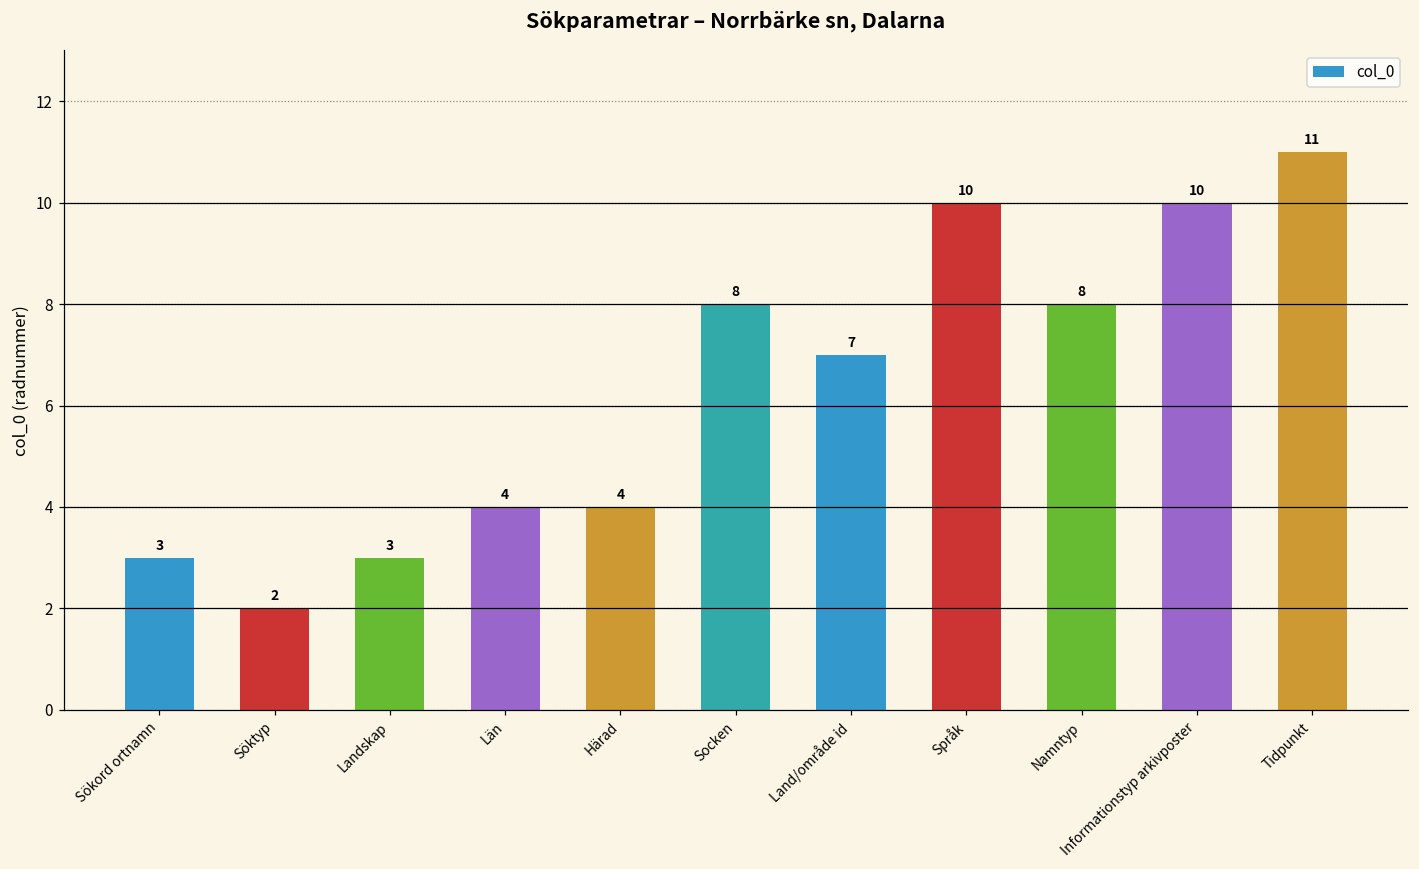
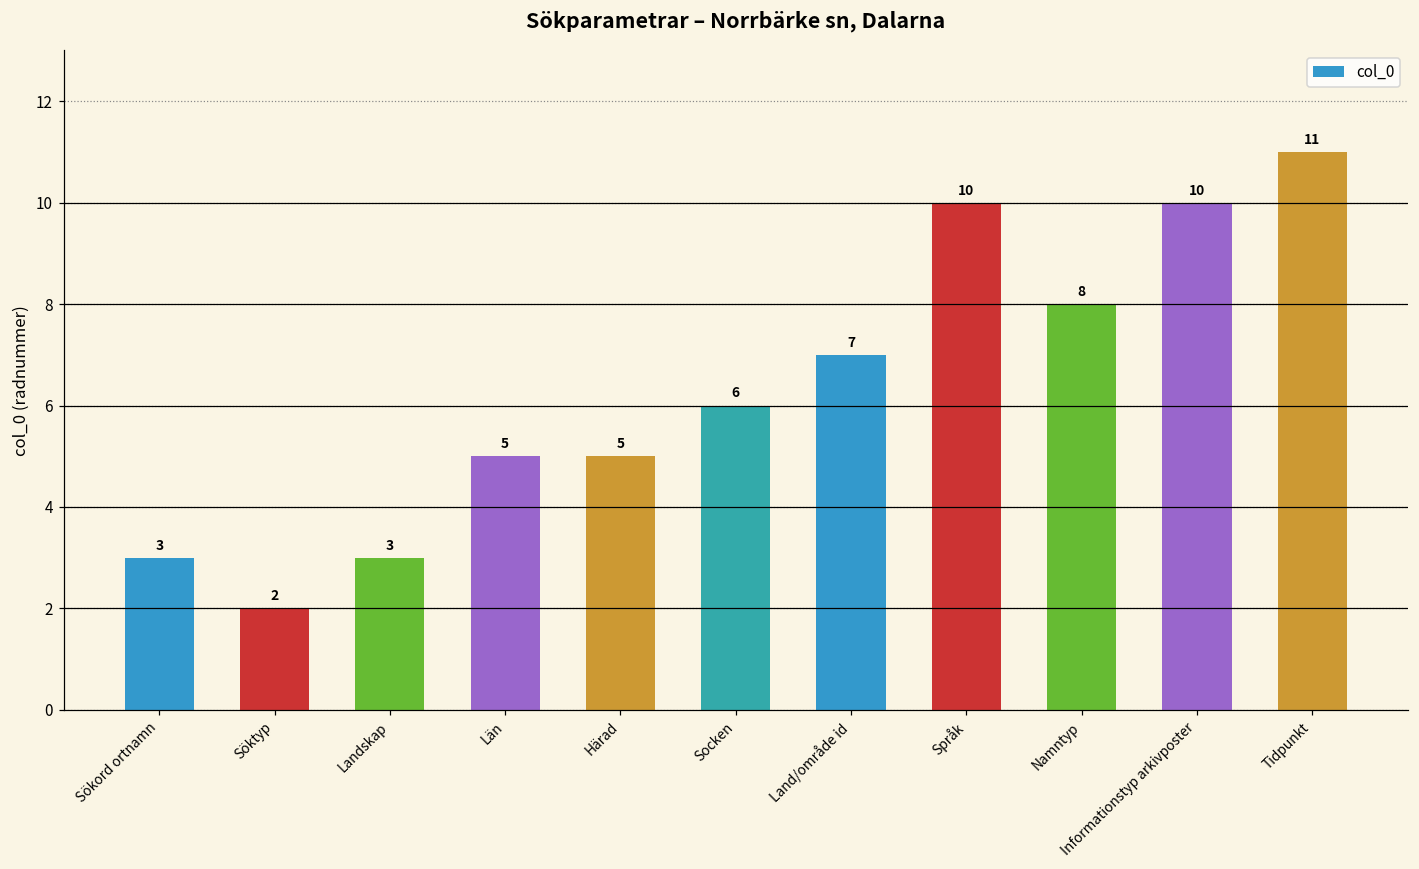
Län: 4 -> 5
Härad: 4 -> 5
Socken: 8 -> 6
